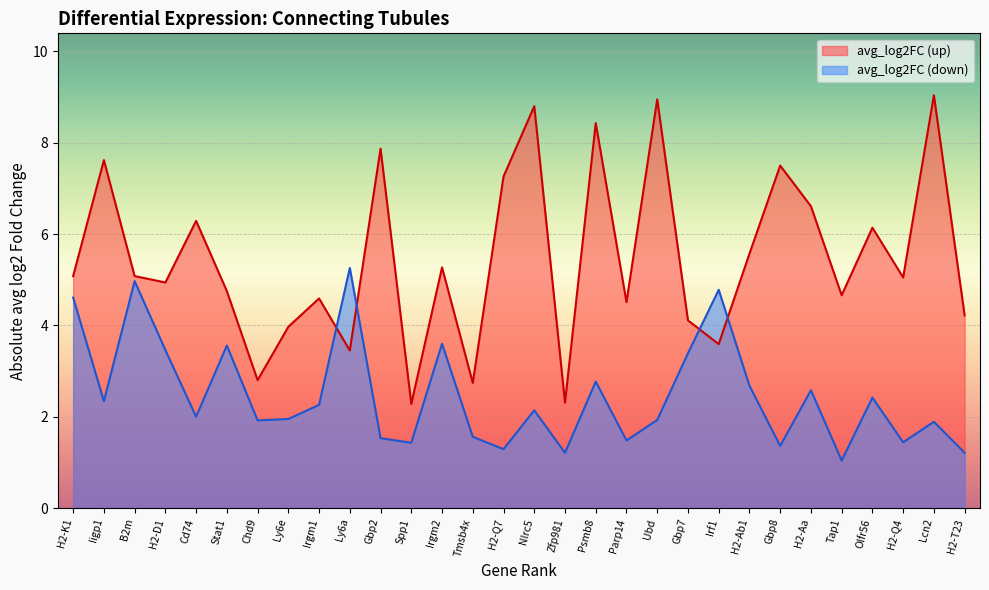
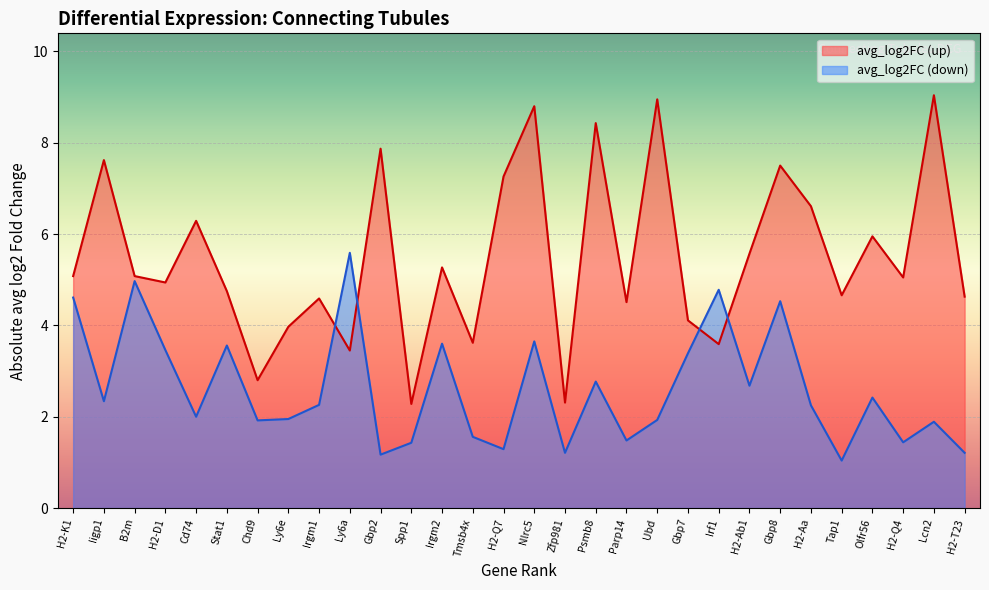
avg_log2FC (down), Ly6a: 5.3 -> 5.6
avg_log2FC (down), Gbp2: 1.5 -> 1.2
avg_log2FC (up), Tmsb4x: 2.7 -> 3.6
avg_log2FC (down), Nlrc5: 2.1 -> 3.7
avg_log2FC (down), Gbp8: 1.4 -> 4.5
avg_log2FC (down), H2-Aa: 2.6 -> 2.3
avg_log2FC (up), Olfr56: 6.1 -> 6.0
avg_log2FC (up), H2-T23: 4.2 -> 4.6
